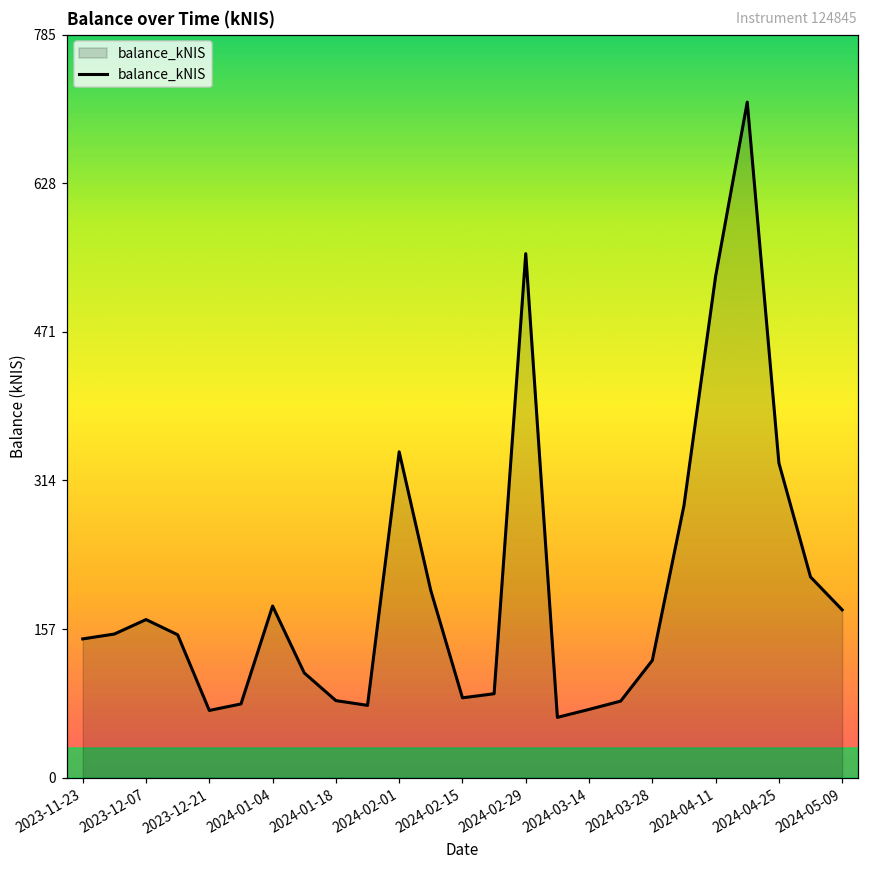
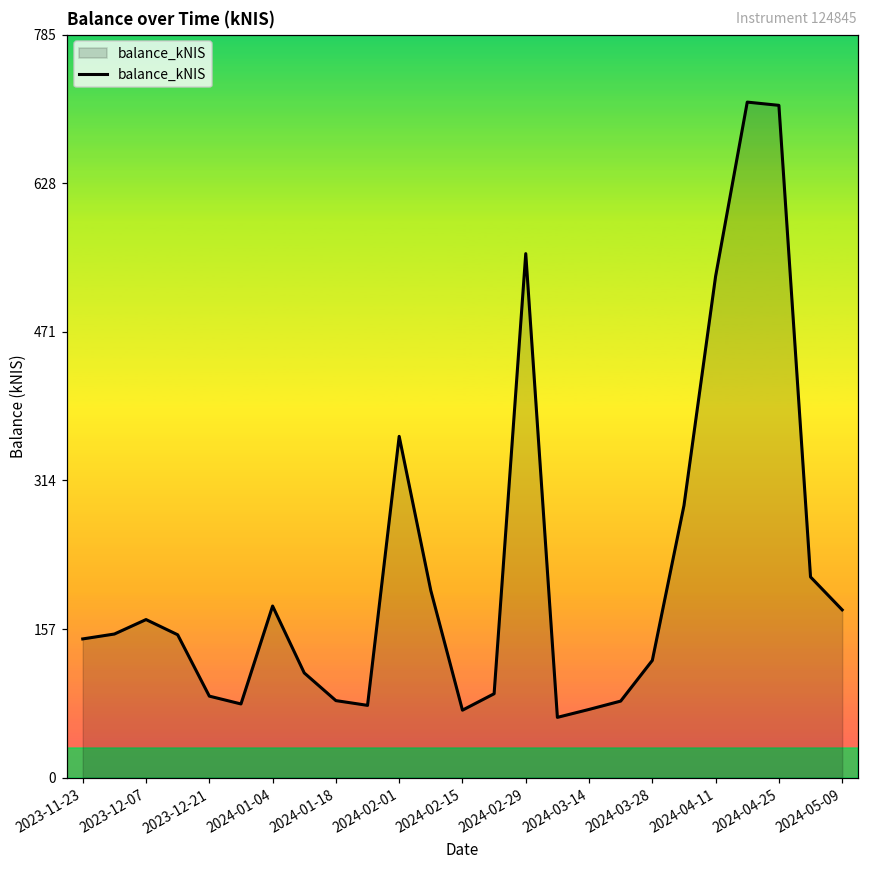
2023-12-21: 70 -> 90
2024-02-01: 340 -> 360
2024-02-15: 80 -> 70
2024-04-25: 330 -> 710
